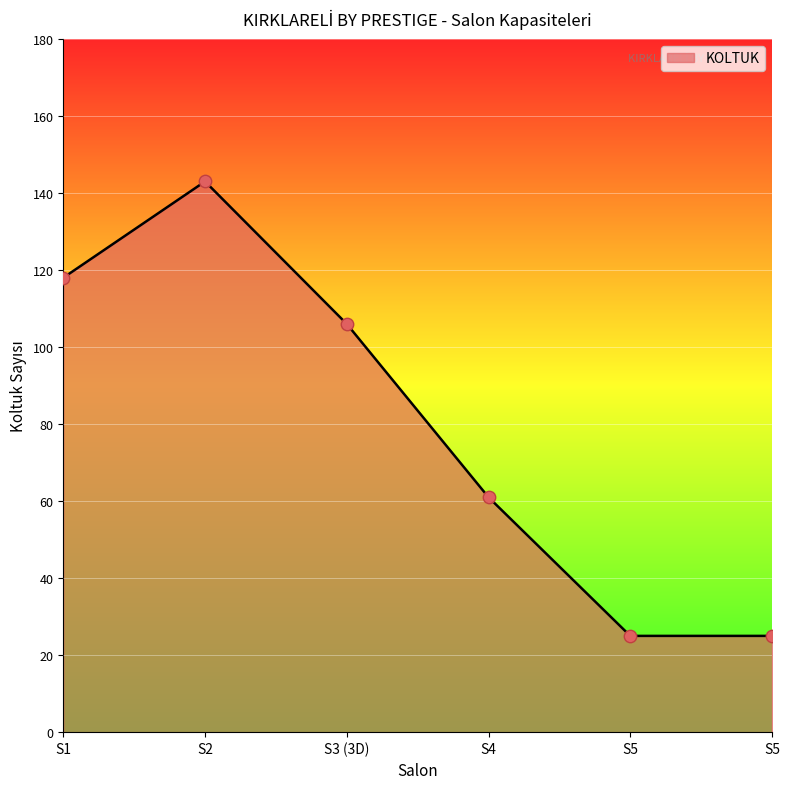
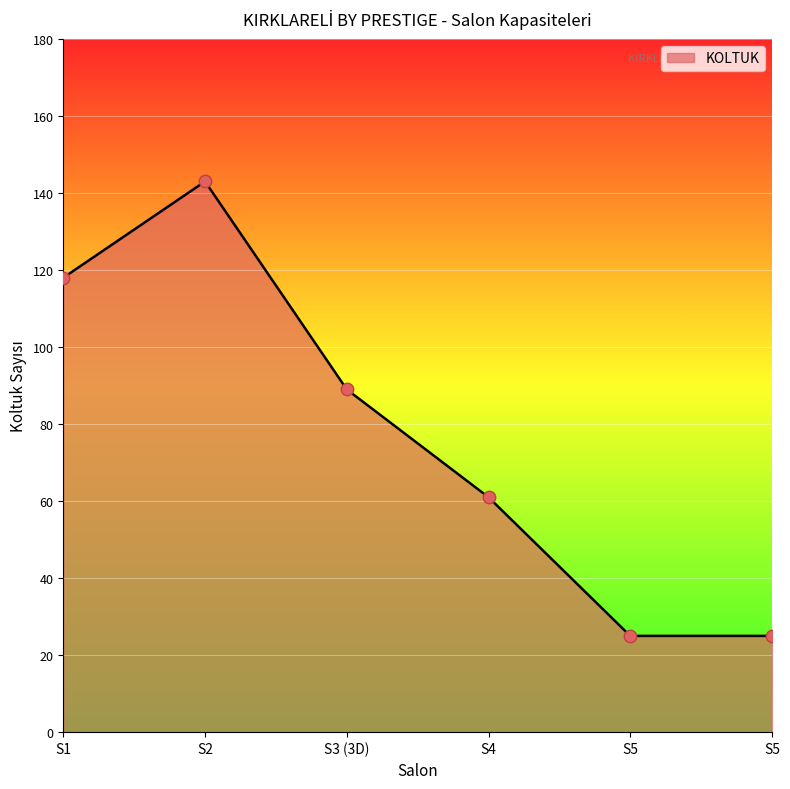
S3 (3D): 106 -> 89
